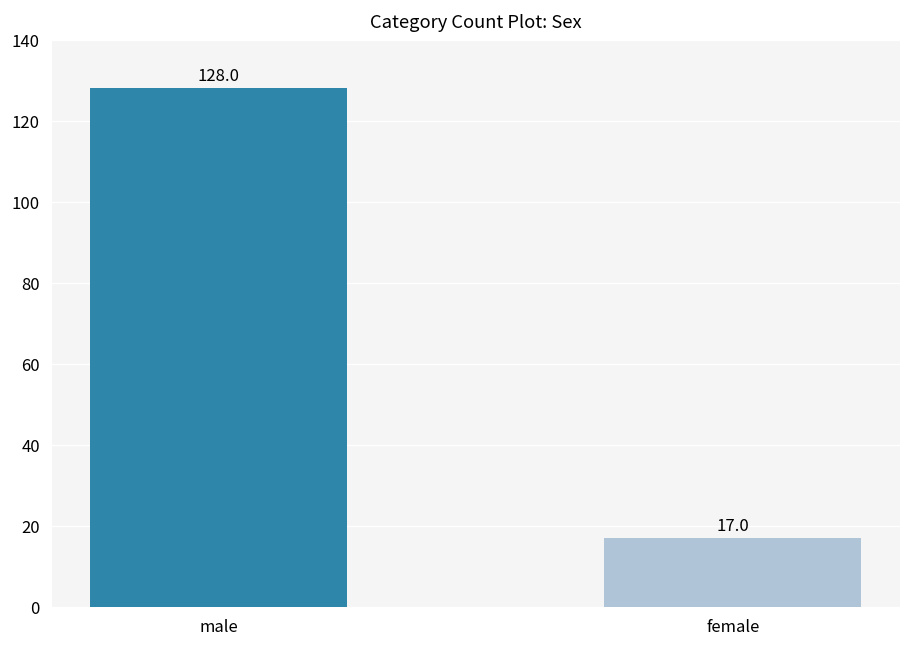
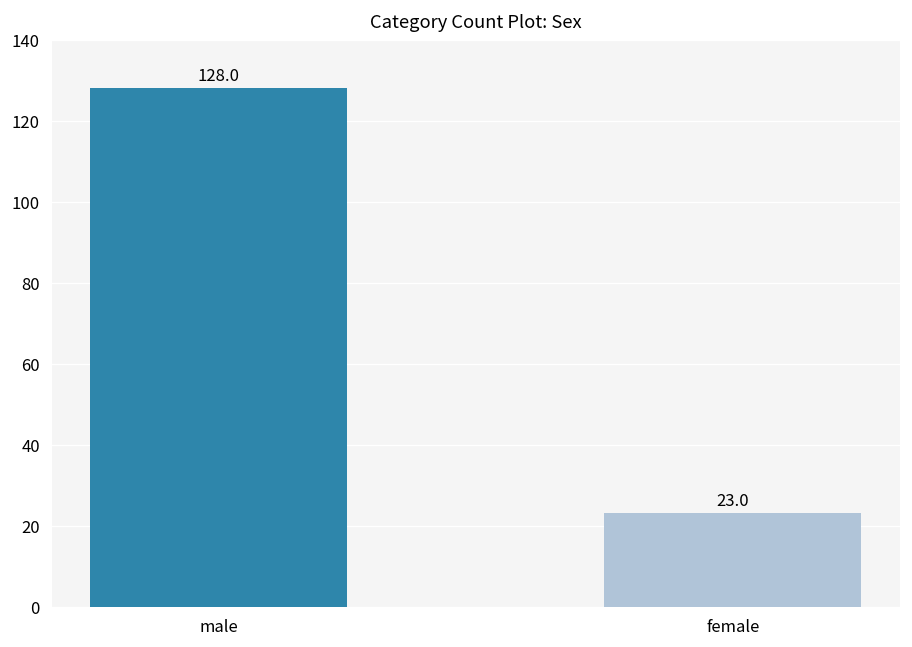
female: 17.0 -> 23.0
